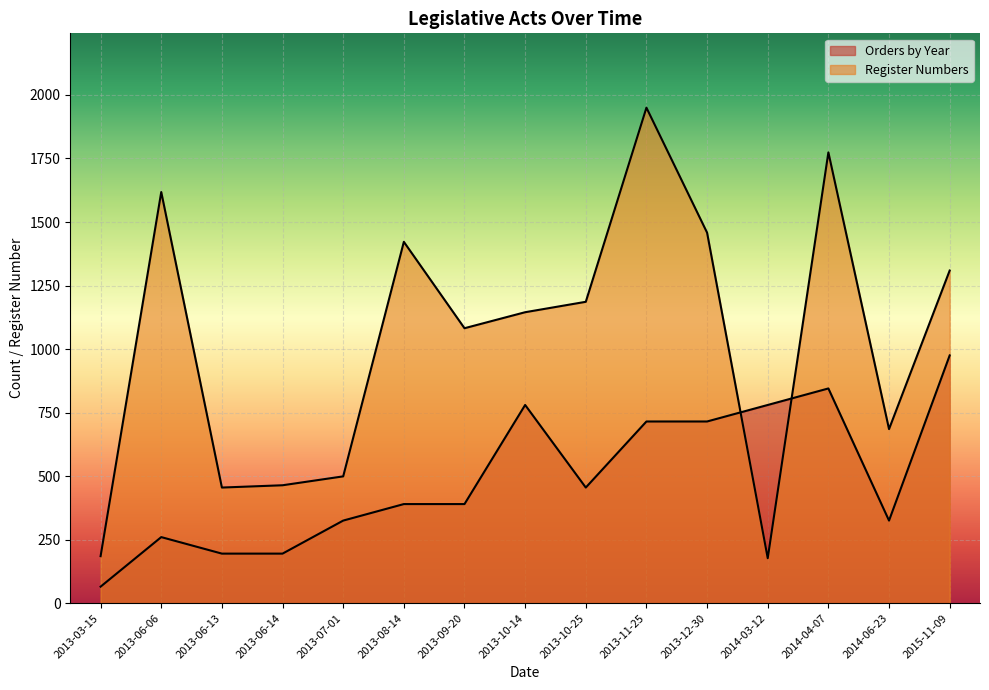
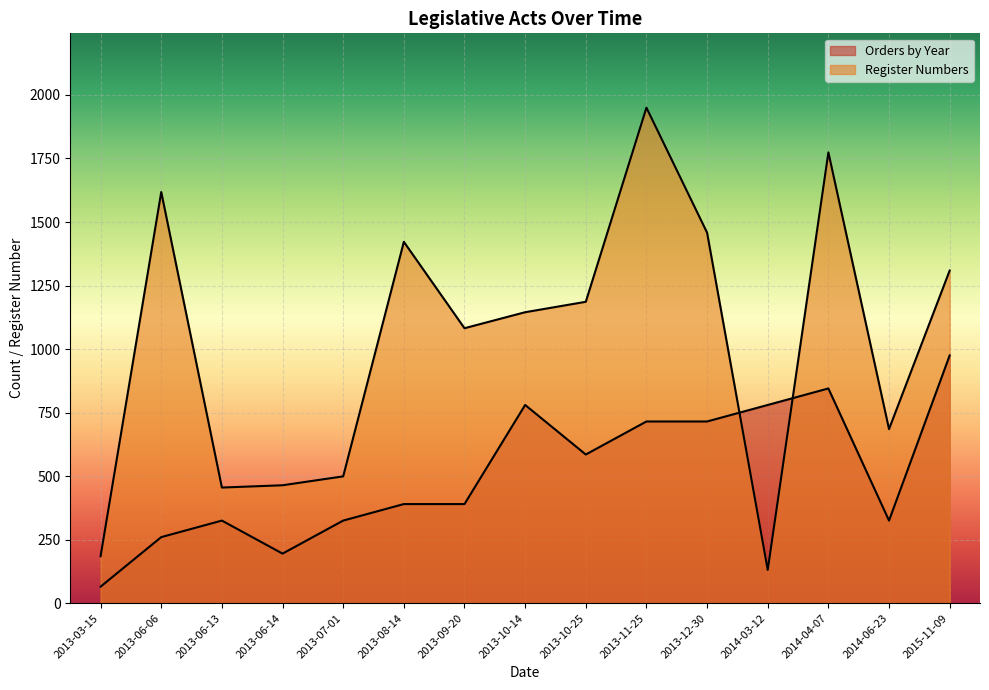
Orders by Year, 2013-06-13: 200 -> 330
Orders by Year, 2013-10-25: 460 -> 590
Register Numbers, 2014-03-12: 180 -> 130
